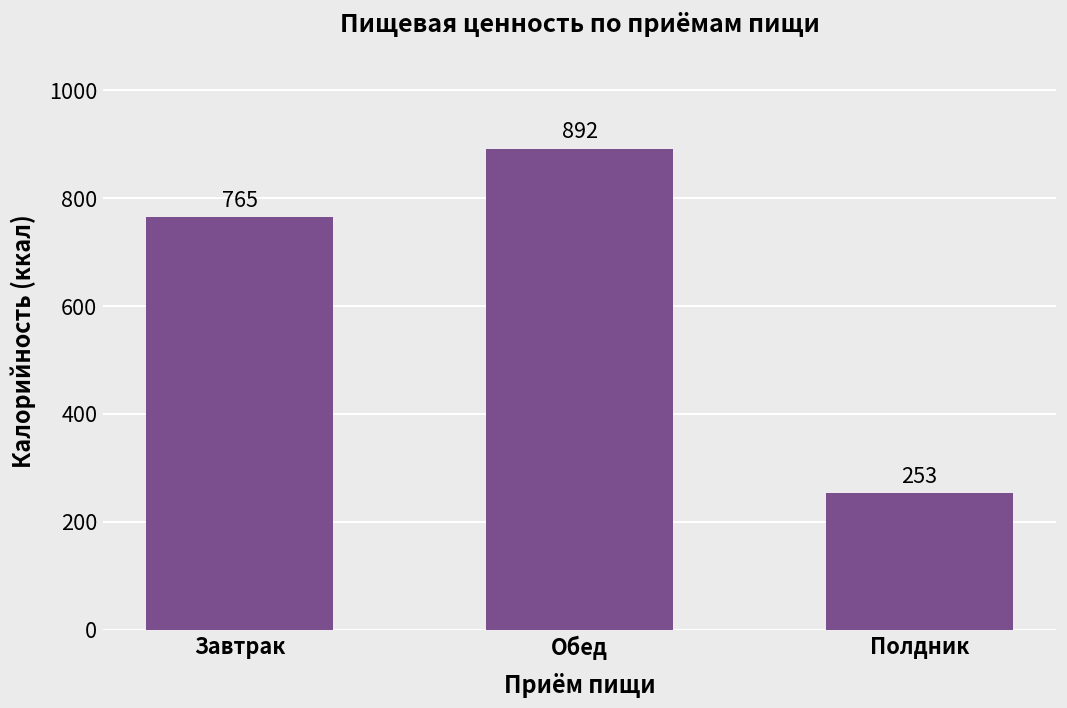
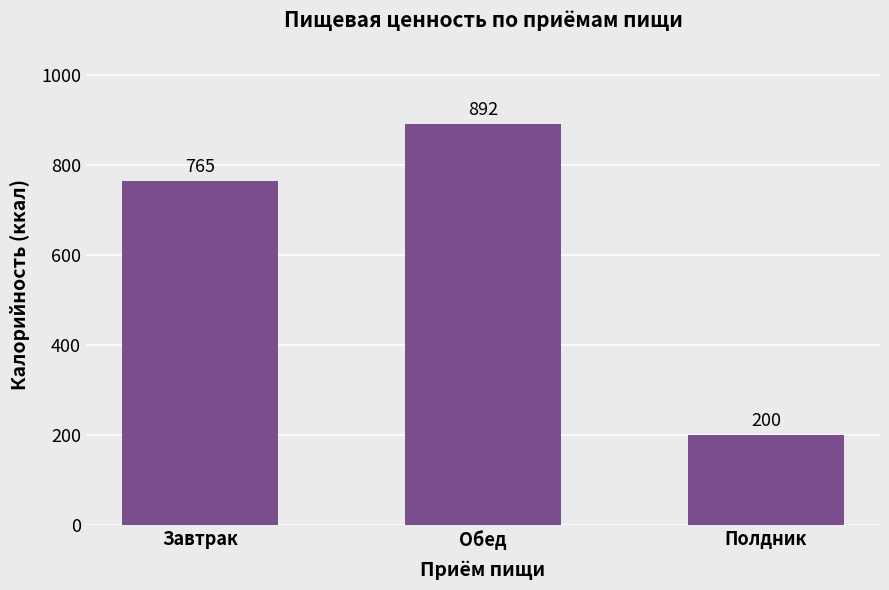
Полдник: 253 -> 200
